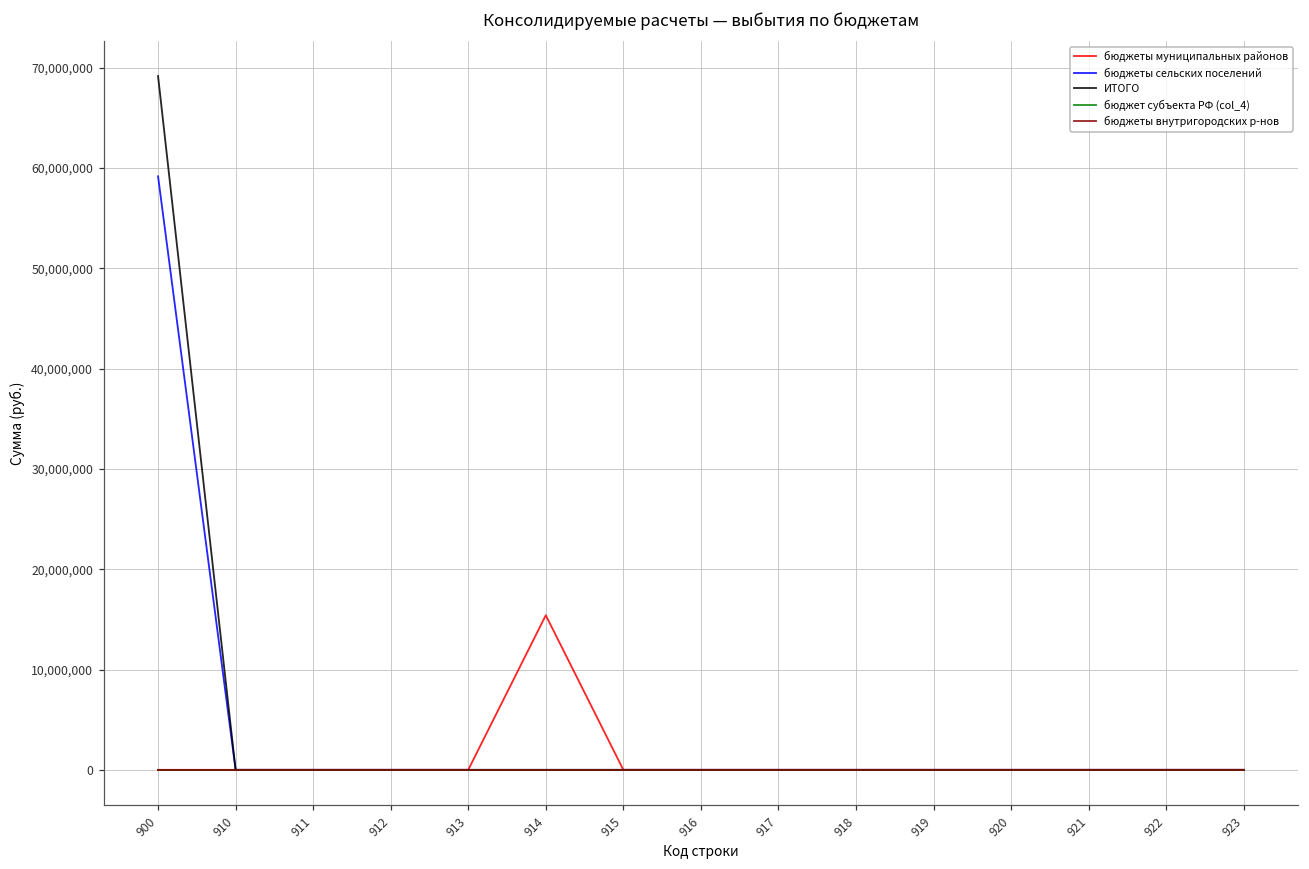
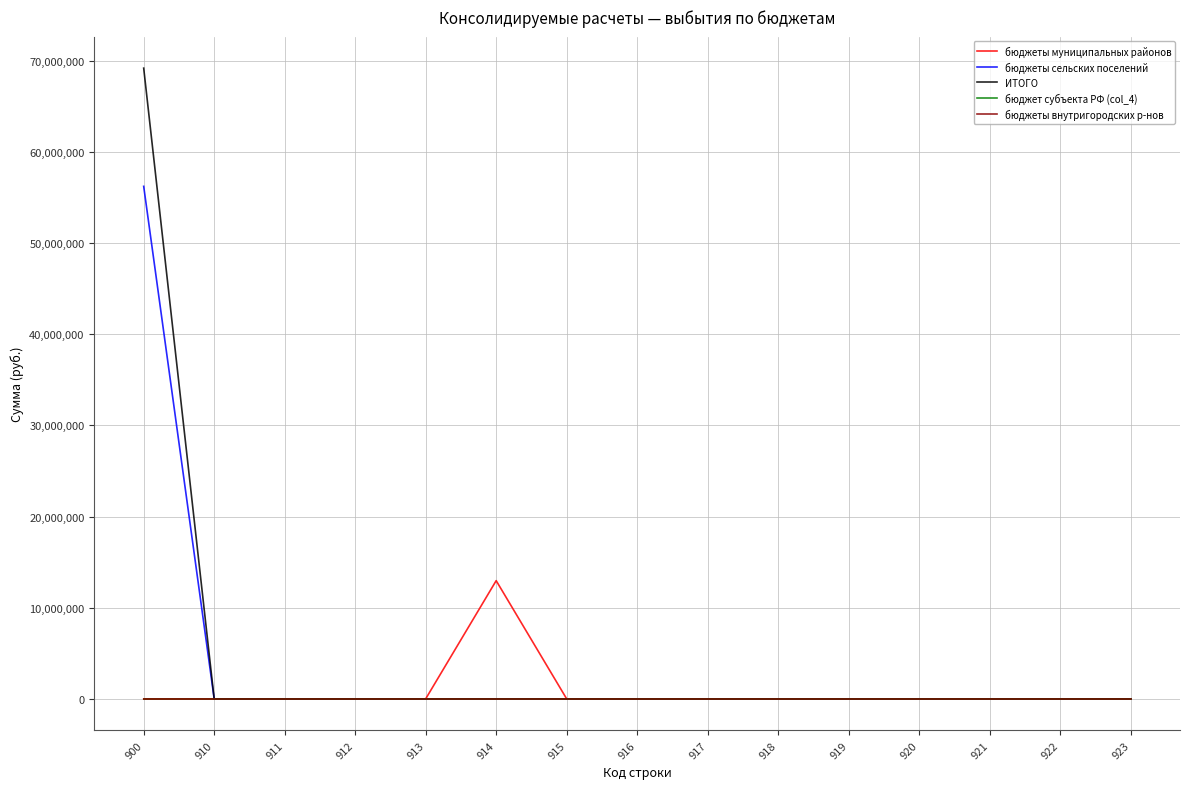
бюджеты сельских поселений, 900: 59,000,000 -> 56,000,000
бюджеты муниципальных районов, 914: 15,000,000 -> 13,000,000
